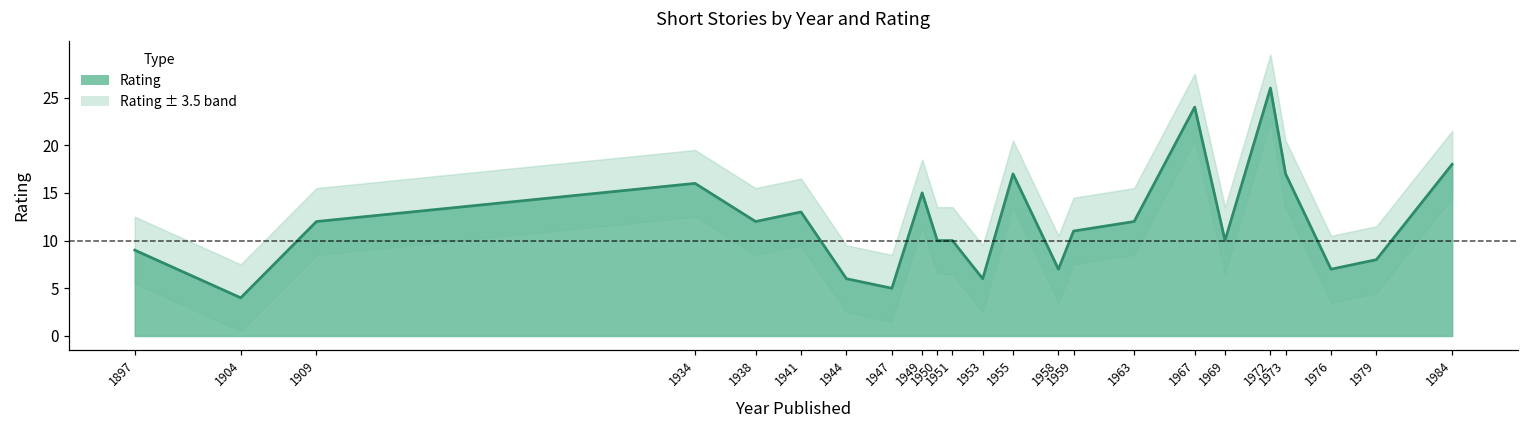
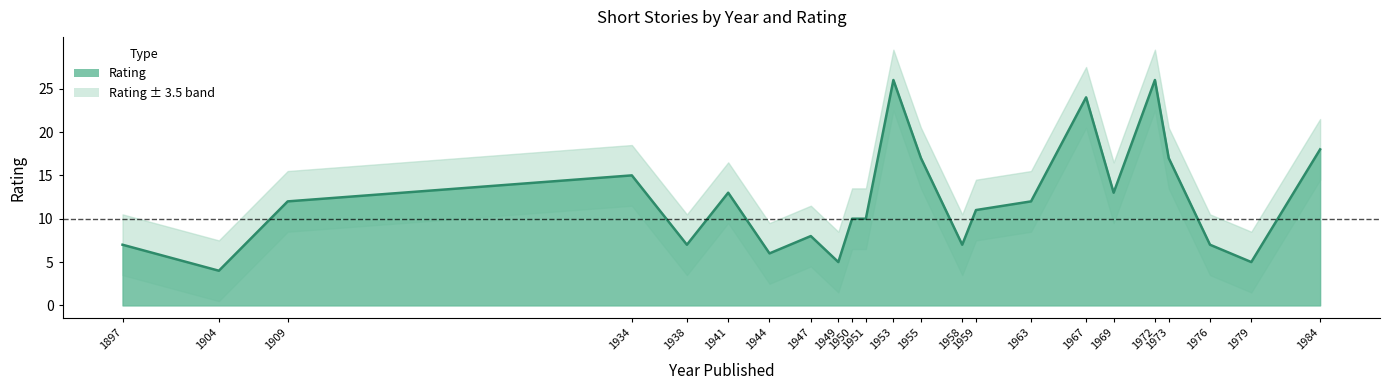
Rating, 1897: 9 -> 7
Rating, 1934: 16 -> 15
Rating, 1938: 12 -> 7
Rating, 1947: 5 -> 8
Rating, 1949: 15 -> 5
Rating, 1953: 6 -> 26
Rating, 1969: 10 -> 13
Rating, 1979: 8 -> 5
